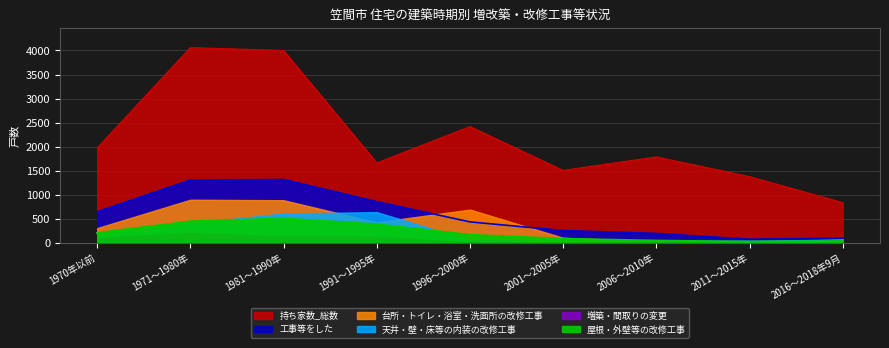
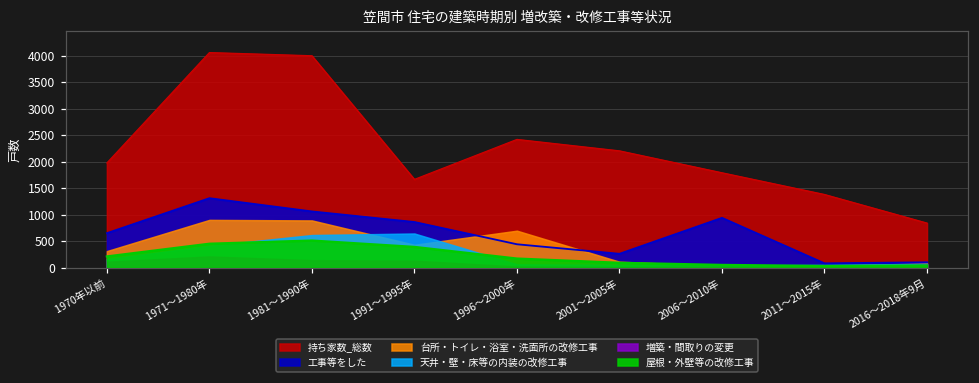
工事等をした, 1981～1990年: 1300 -> 1100
持ち家数_総数, 2001～2005年: 1500 -> 2200
工事等をした, 2006～2010年: 200 -> 900
